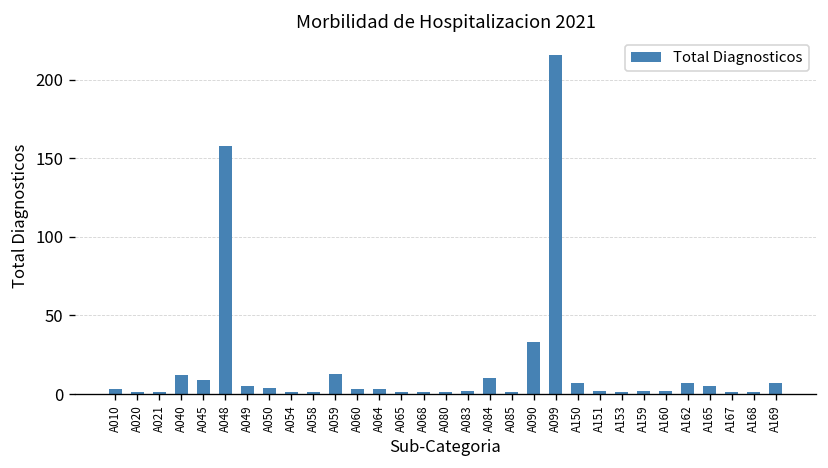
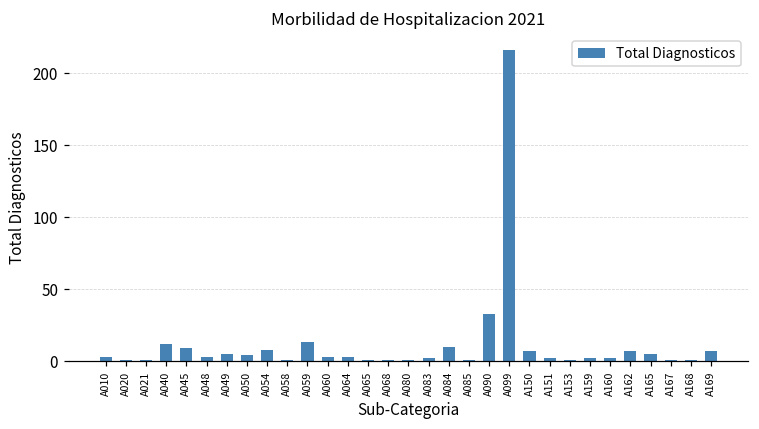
A048: 158 -> 3
A054: 1 -> 8
